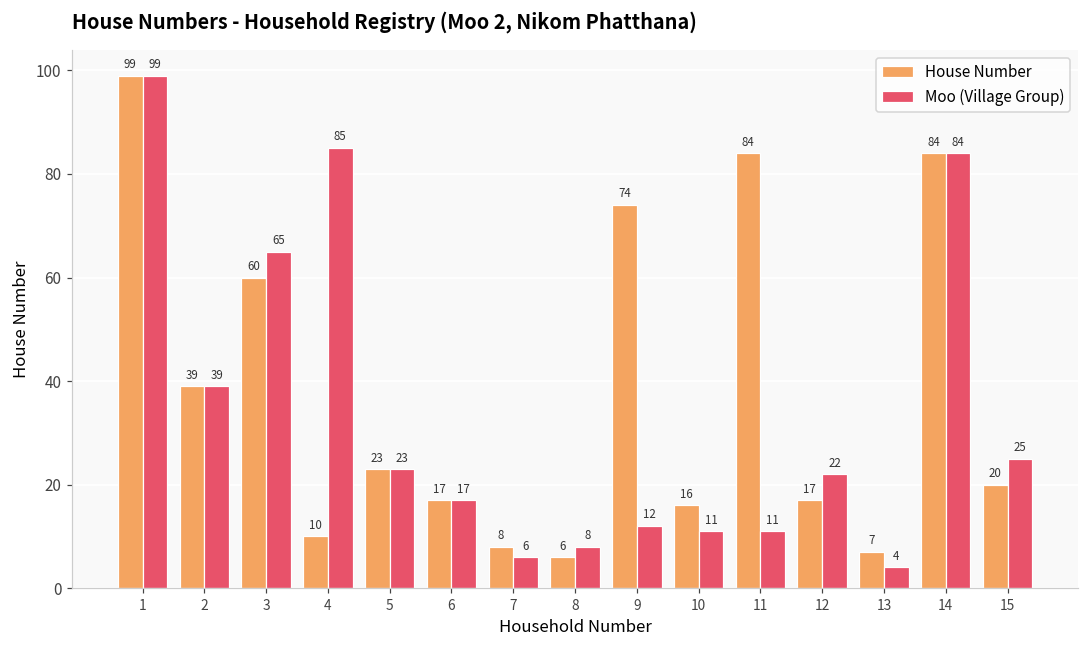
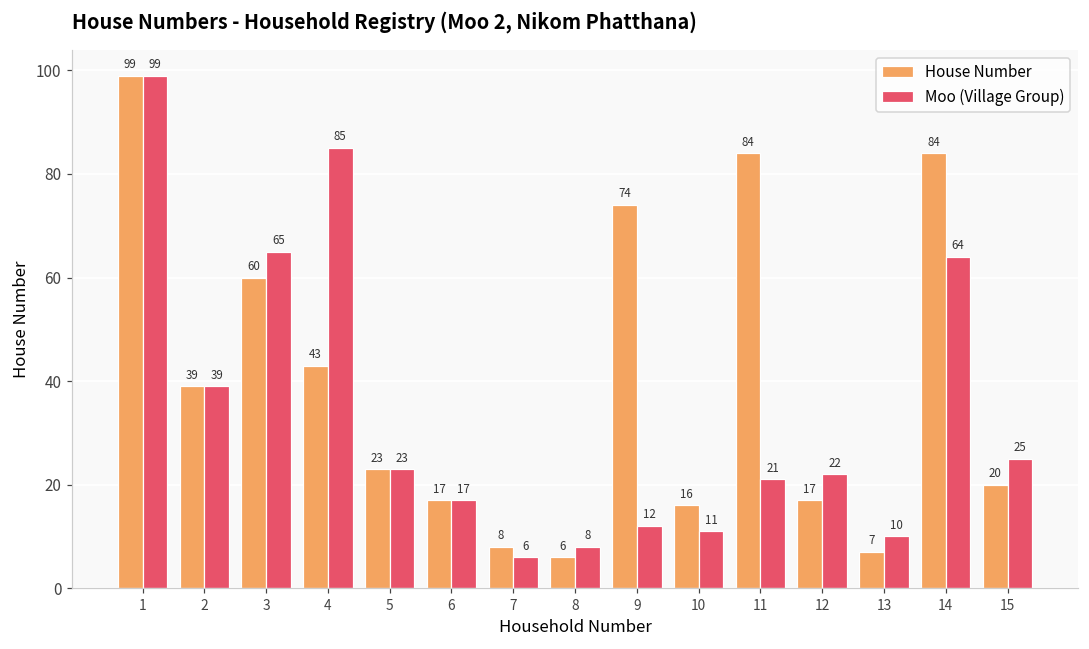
House Number, 4: 10 -> 43
Moo (Village Group), 11: 11 -> 21
Moo (Village Group), 13: 4 -> 10
Moo (Village Group), 14: 84 -> 64
